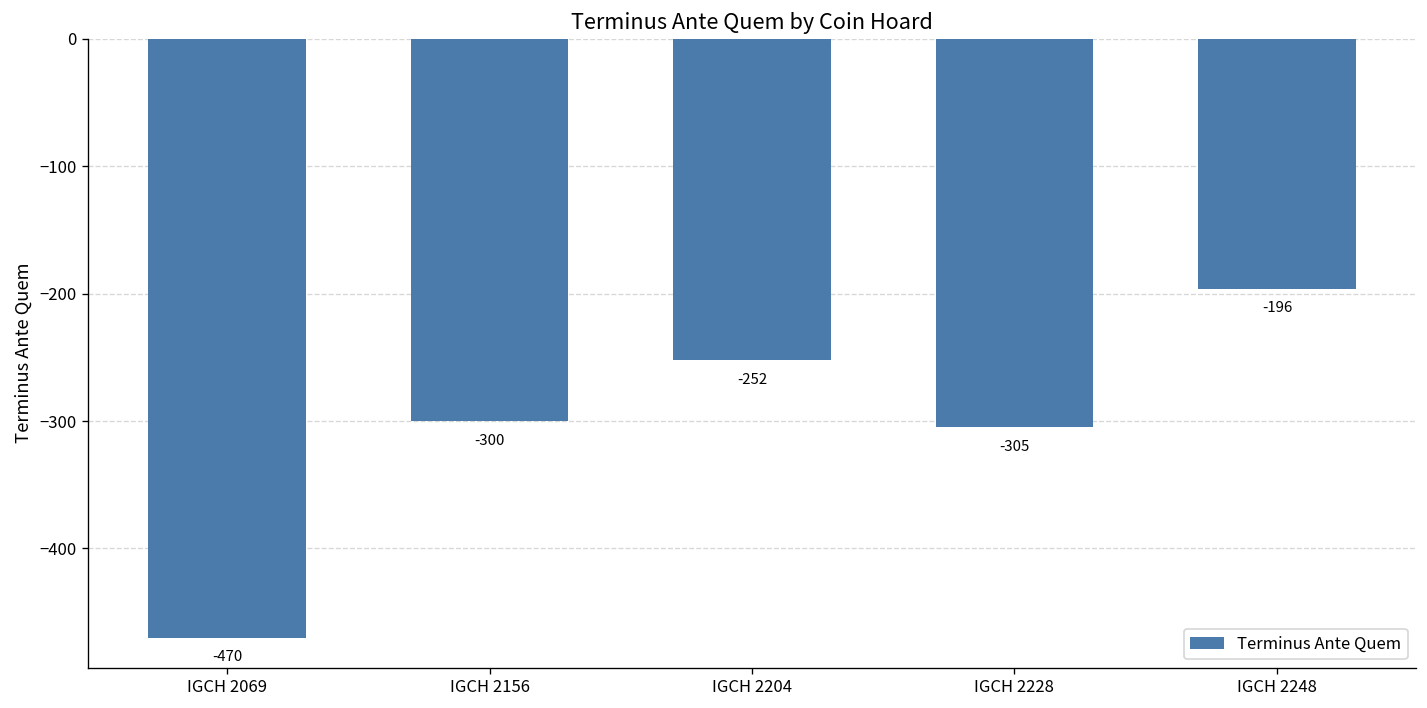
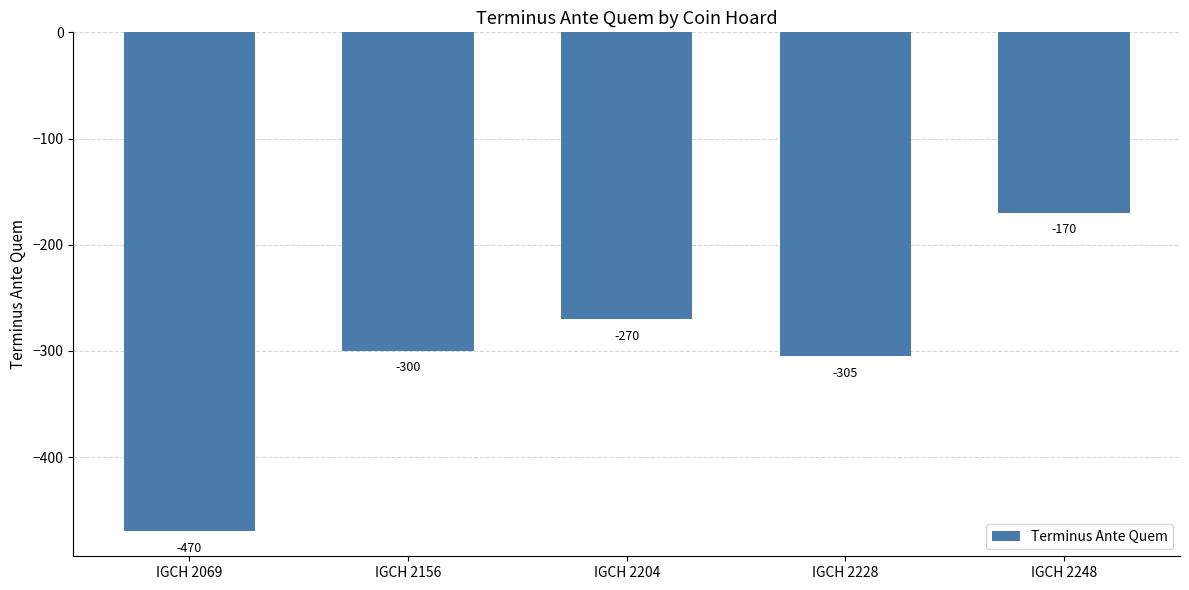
IGCH 2204: -252 -> -270
IGCH 2248: -196 -> -170
